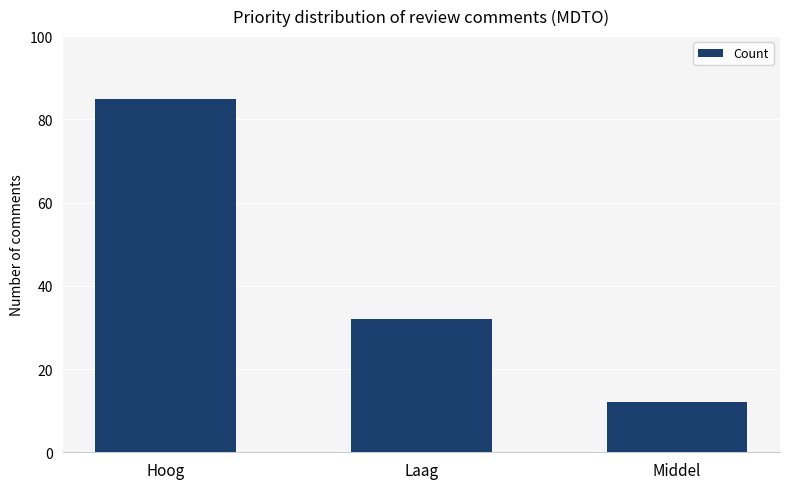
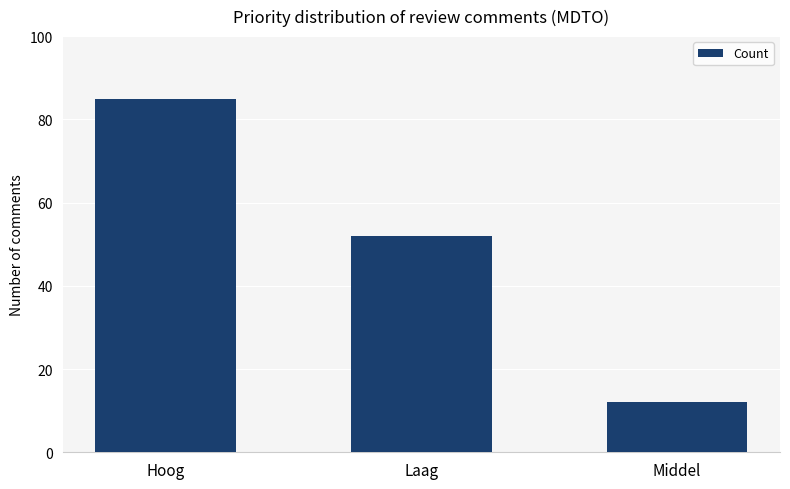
Laag: 32 -> 52
